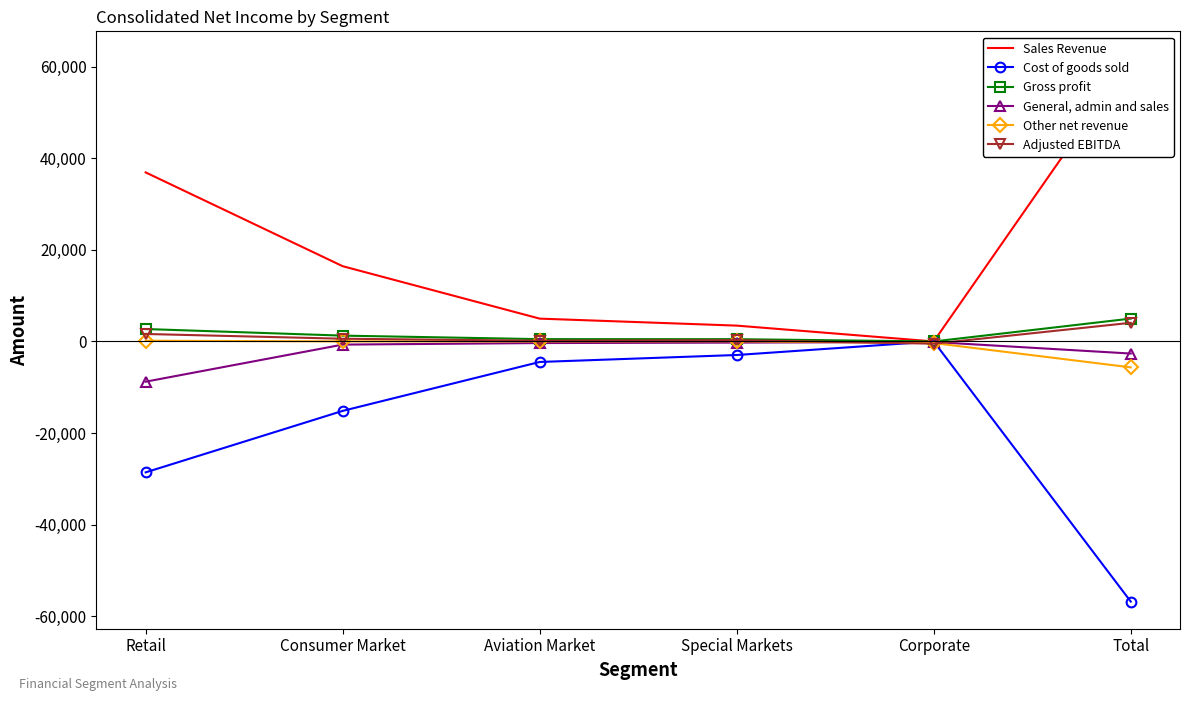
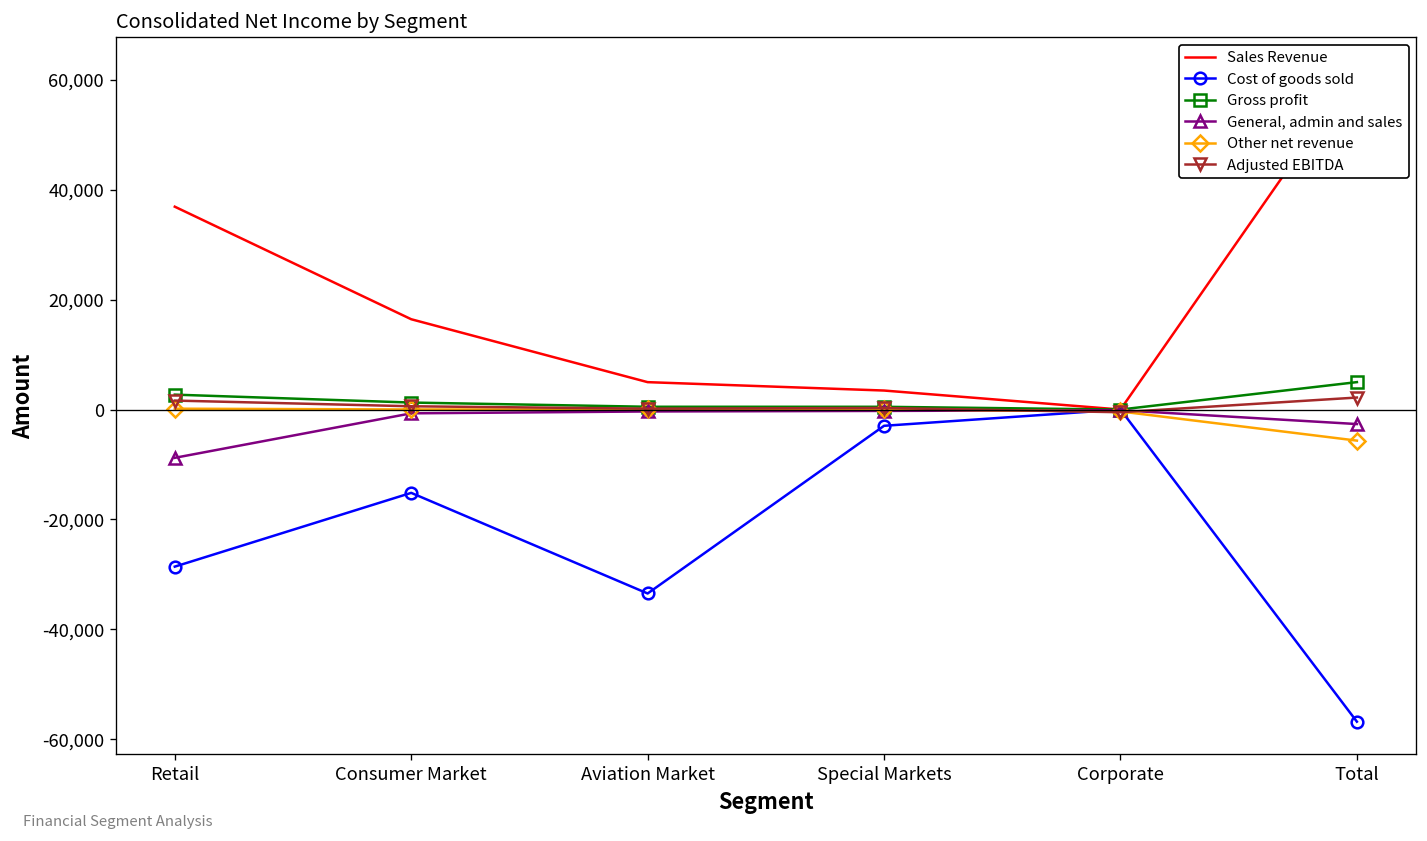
Cost of goods sold, Aviation Market: -4,000 -> -33,000
Adjusted EBITDA, Total: 4,000 -> 2,000
